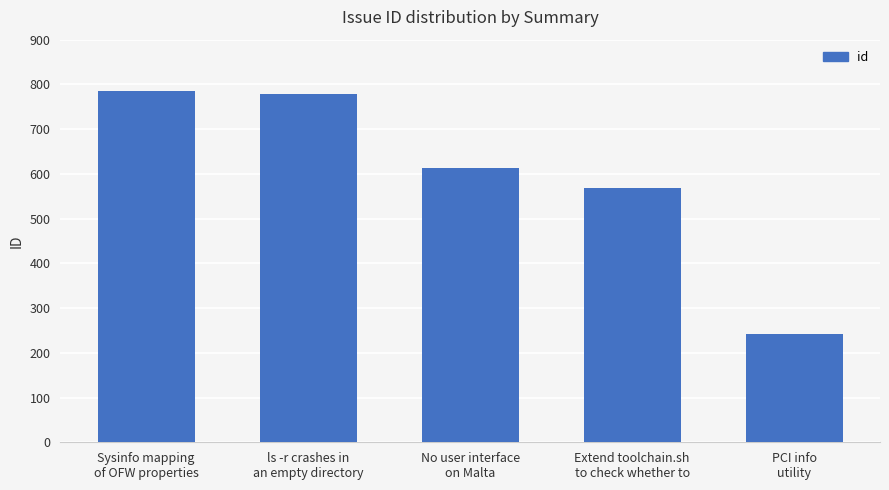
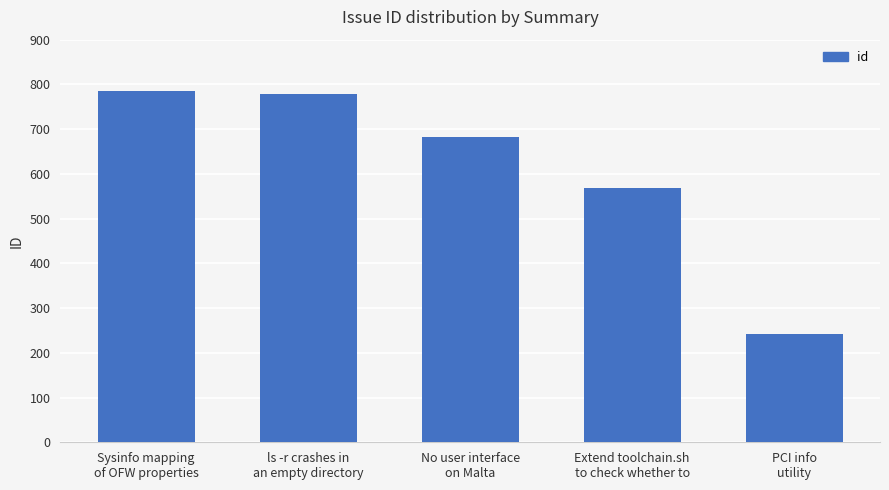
No user interface on Malta: 610 -> 680
